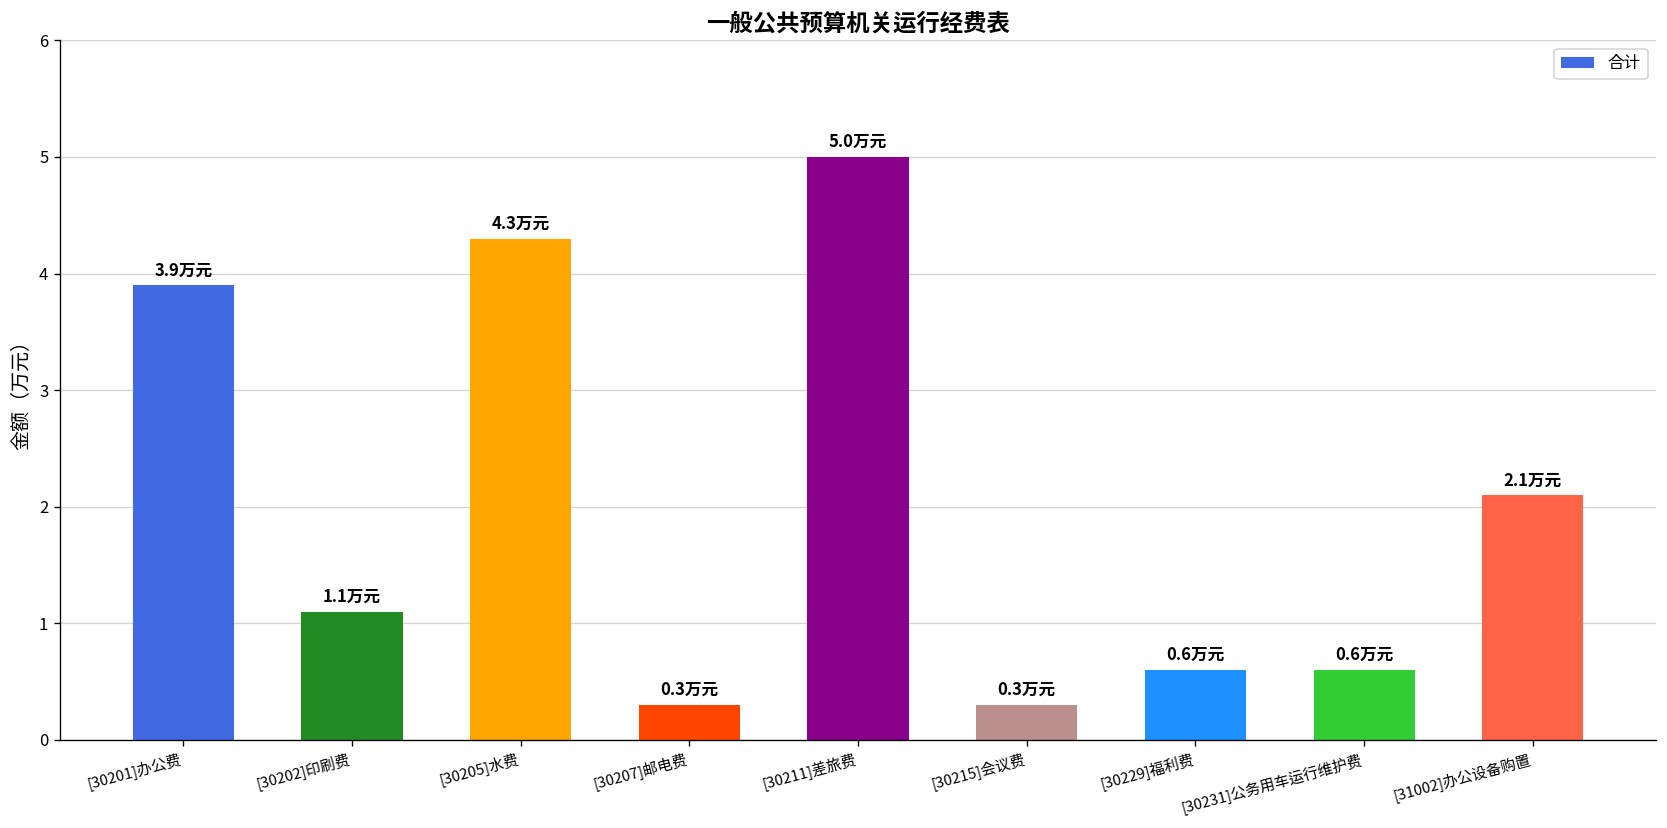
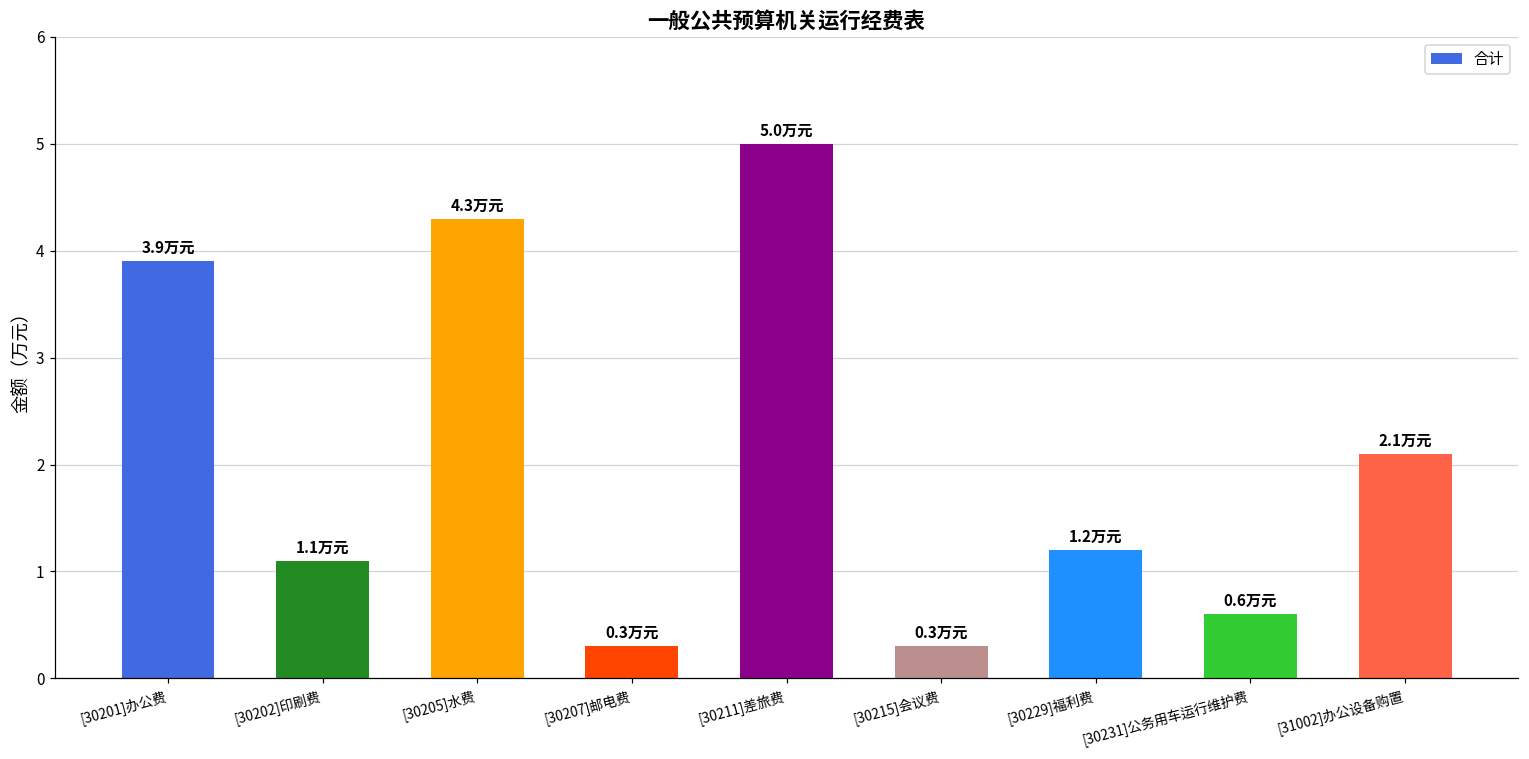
[30229]福利费: 0.6 -> 1.2
